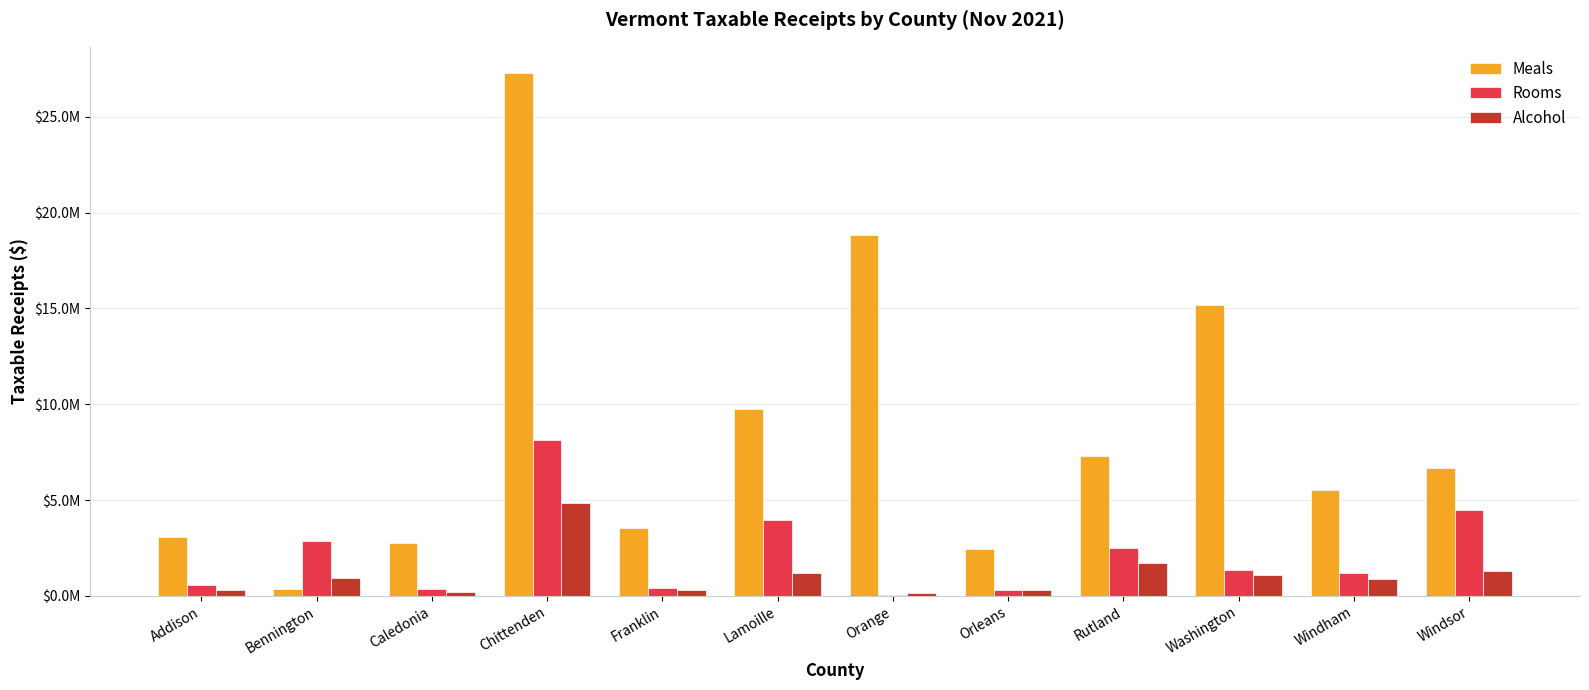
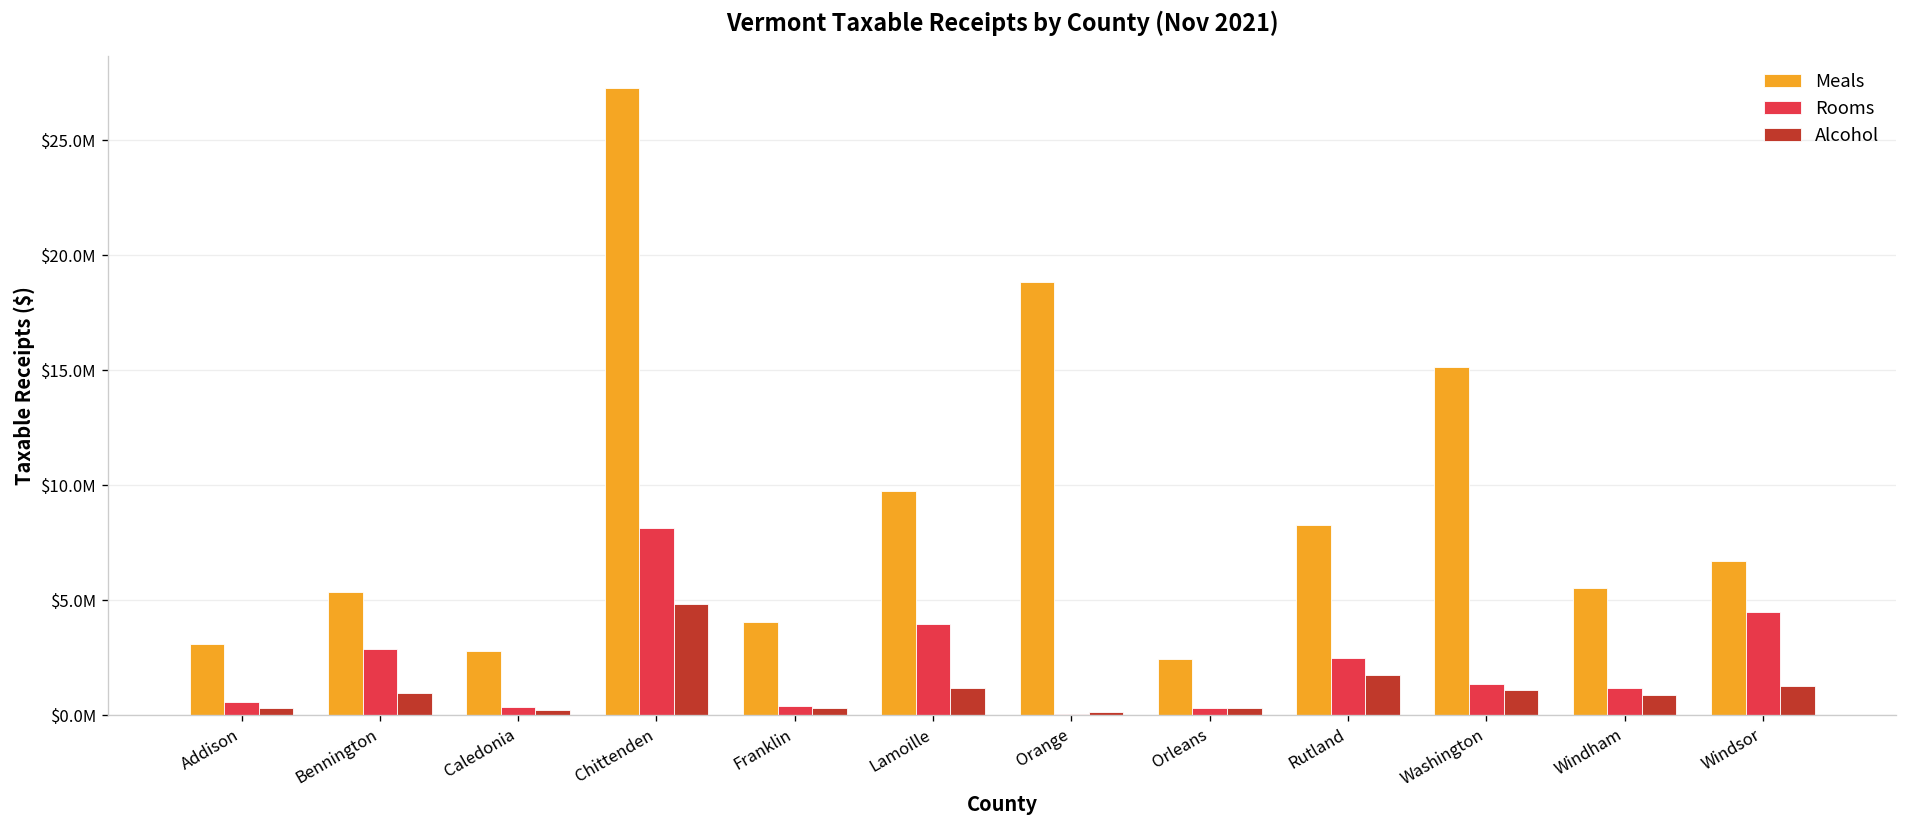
Meals, Bennington: $400000 -> $5400000
Meals, Franklin: $3500000 -> $4000000
Meals, Rutland: $7300000 -> $8300000
